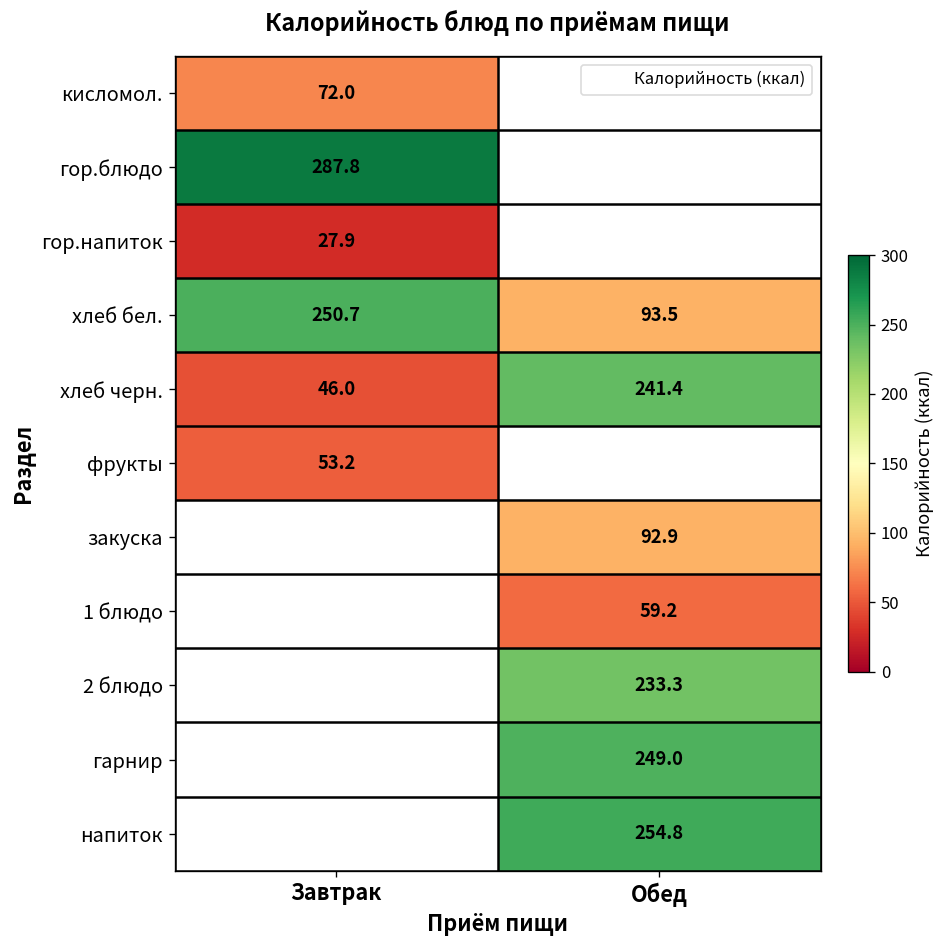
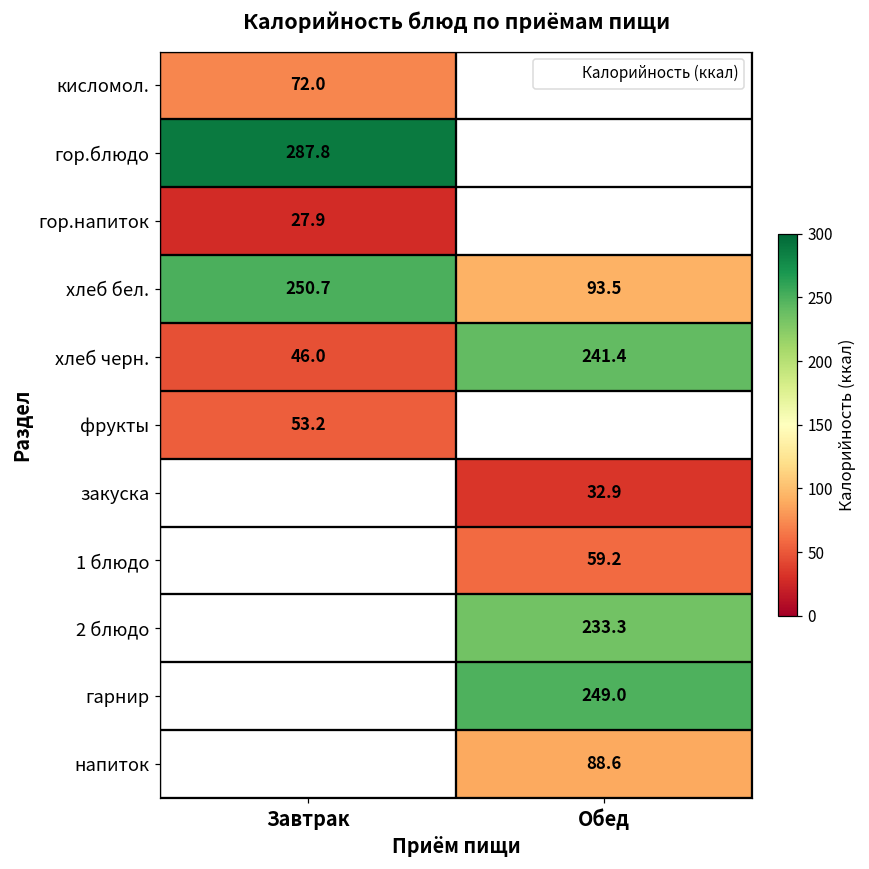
закуска, Обед: 92.9 -> 32.9
напиток, Обед: 254.8 -> 88.6
